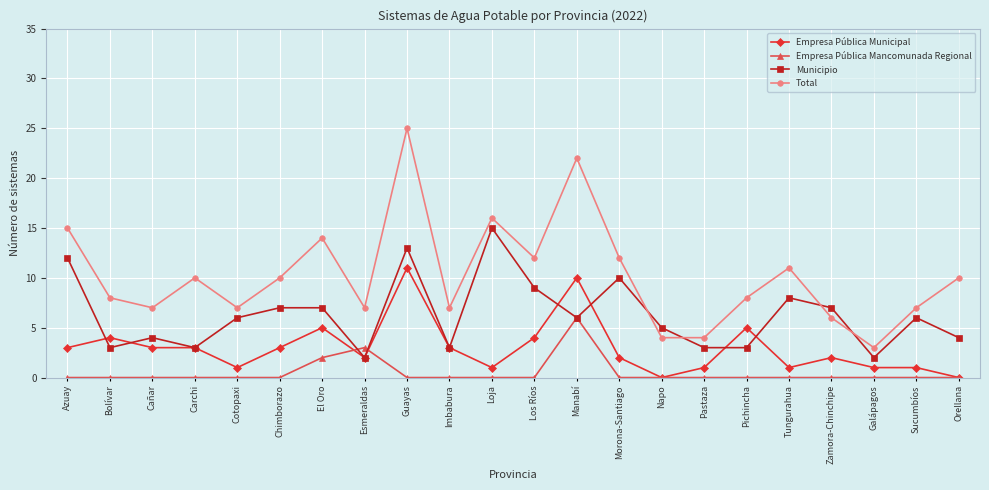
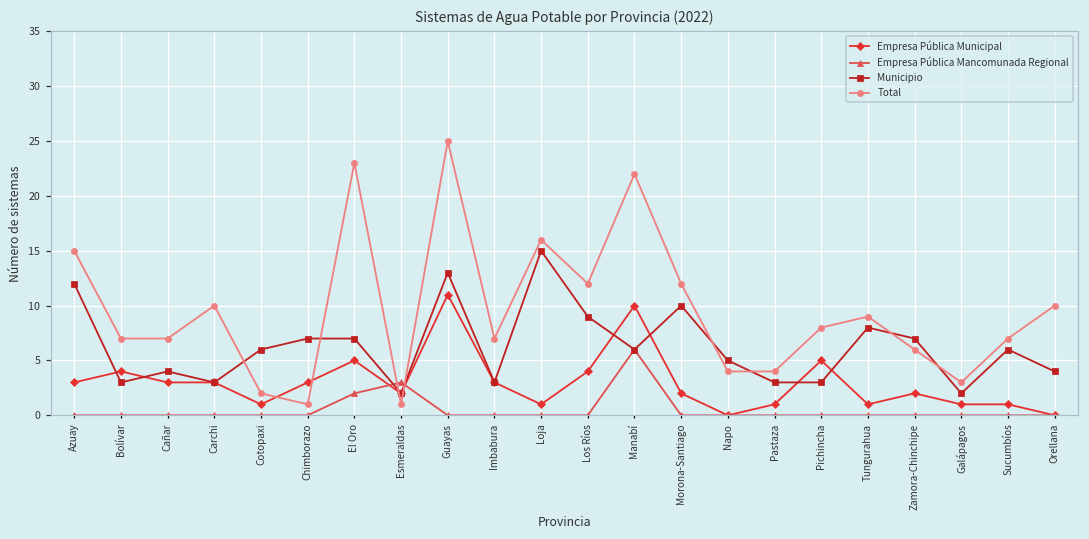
Total, Bolívar: 8 -> 7
Total, Cotopaxi: 7 -> 2
Total, Chimborazo: 10 -> 1
Total, El Oro: 14 -> 23
Total, Esmeraldas: 7 -> 1
Total, Tungurahua: 11 -> 9
